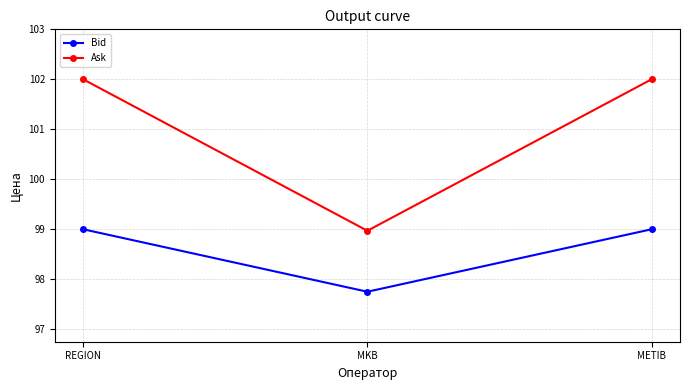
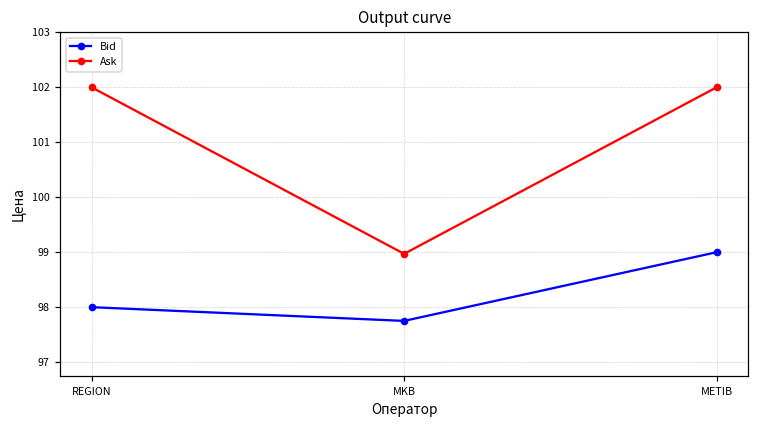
Bid, REGION: 99 -> 98
